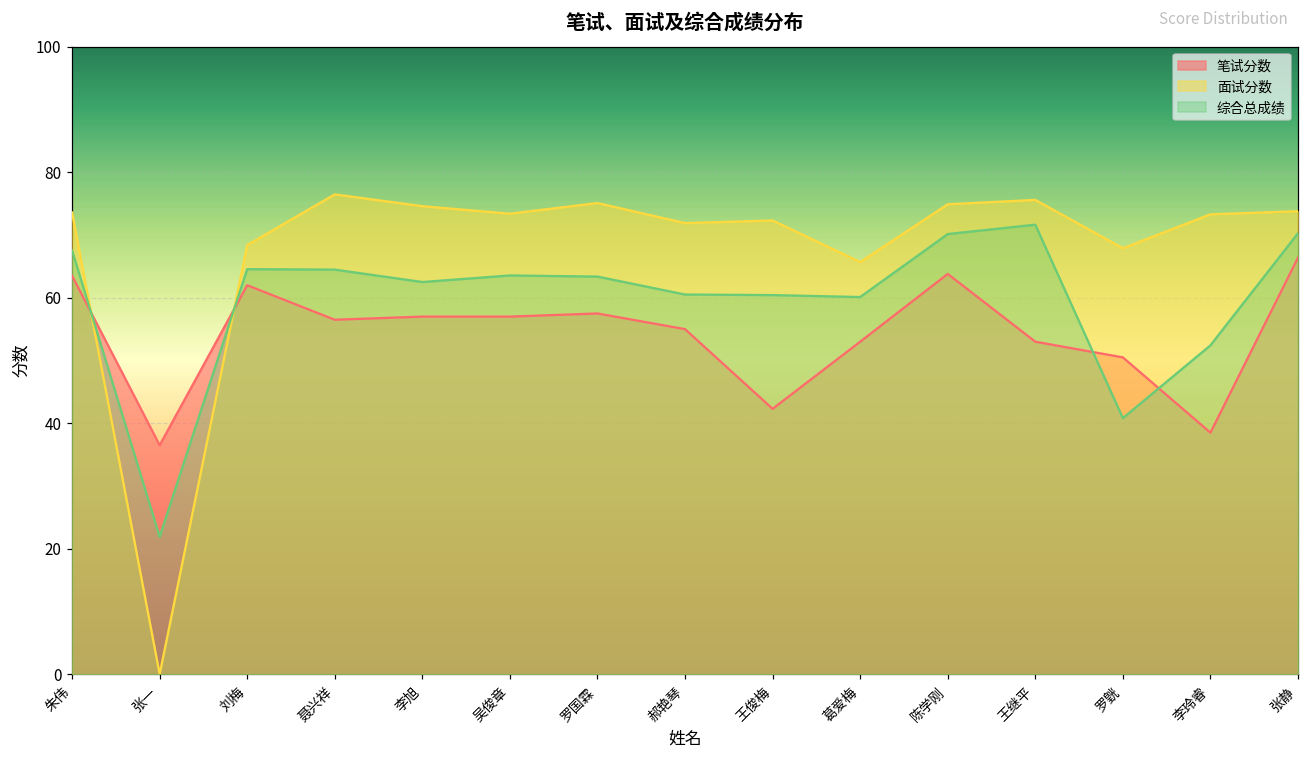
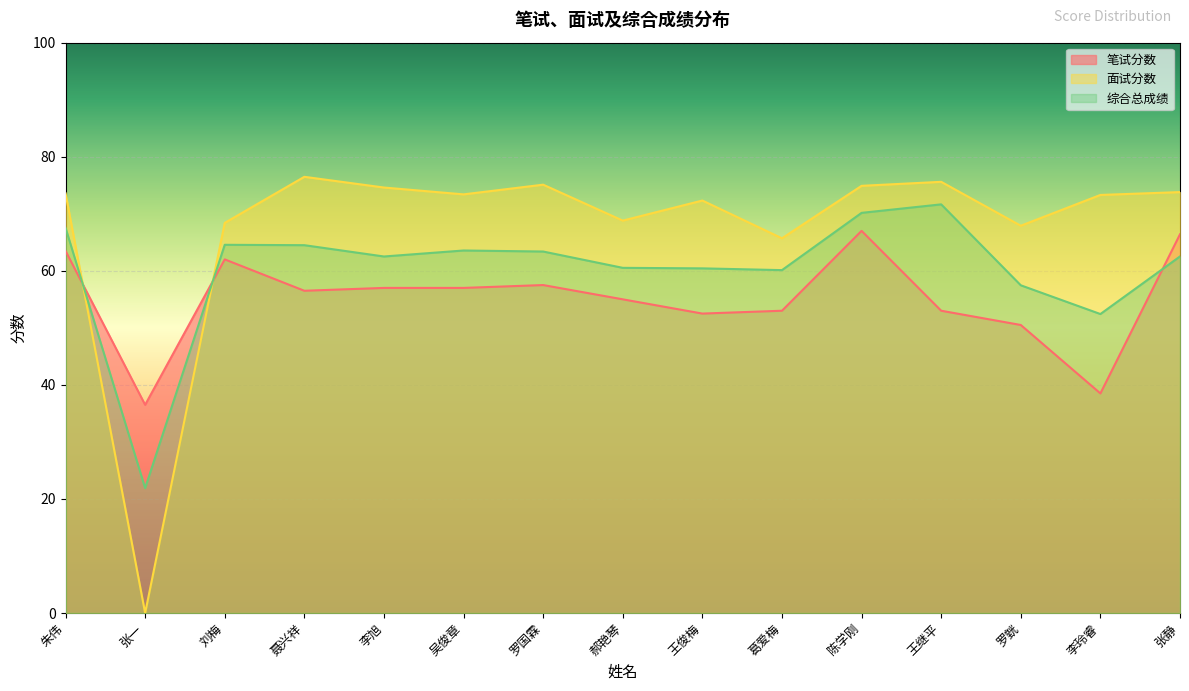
面试分数, 郝艳琴: 72 -> 69
笔试分数, 王俊梅: 42 -> 53
笔试分数, 陈学刚: 64 -> 67
综合总成绩, 罗皝: 41 -> 57
综合总成绩, 张静: 70 -> 63
